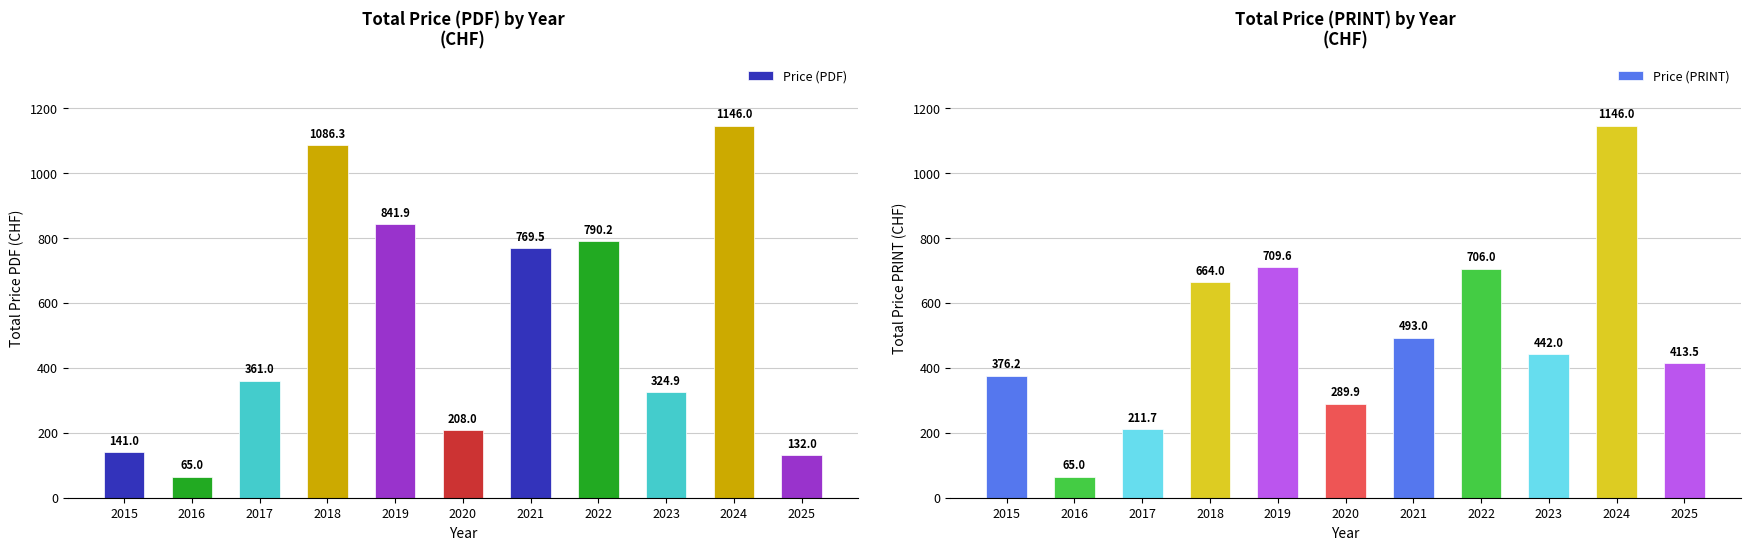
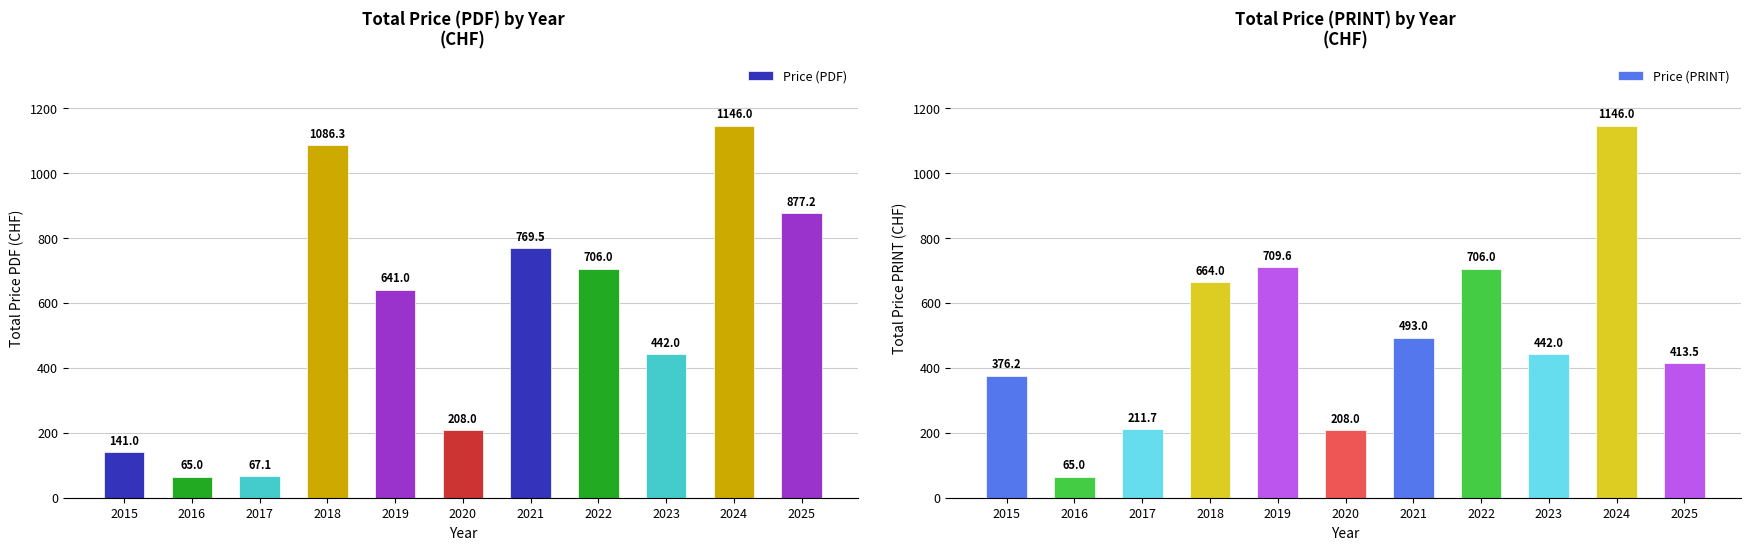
Total Price (PDF) by Year (CHF), 2017: 361.0 -> 67.1
Total Price (PDF) by Year (CHF), 2019: 841.9 -> 641.0
Total Price (PDF) by Year (CHF), 2022: 790.2 -> 706.0
Total Price (PDF) by Year (CHF), 2023: 324.9 -> 442.0
Total Price (PDF) by Year (CHF), 2025: 132.0 -> 877.2
Total Price (PRINT) by Year (CHF), 2020: 289.9 -> 208.0
